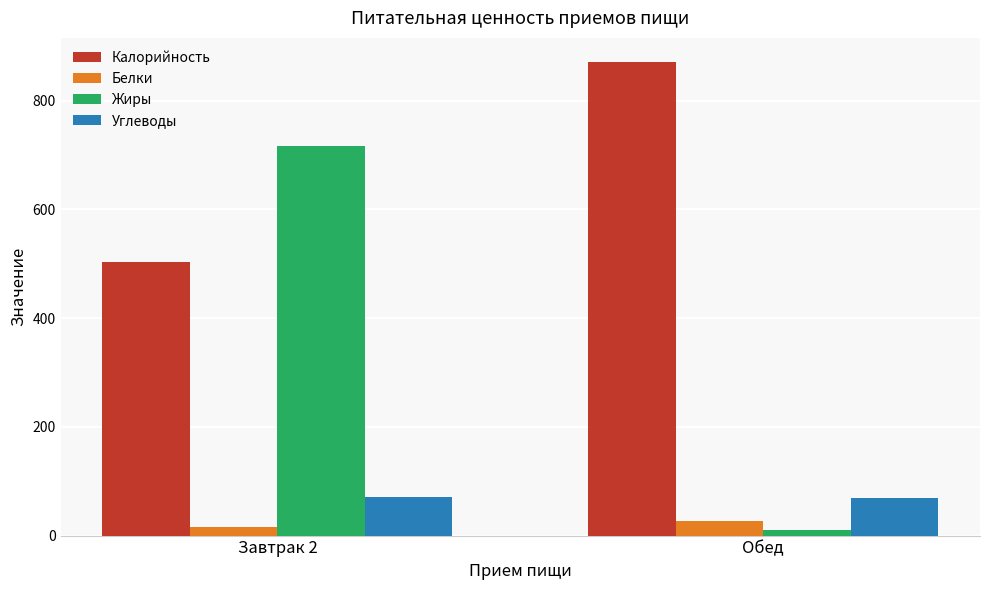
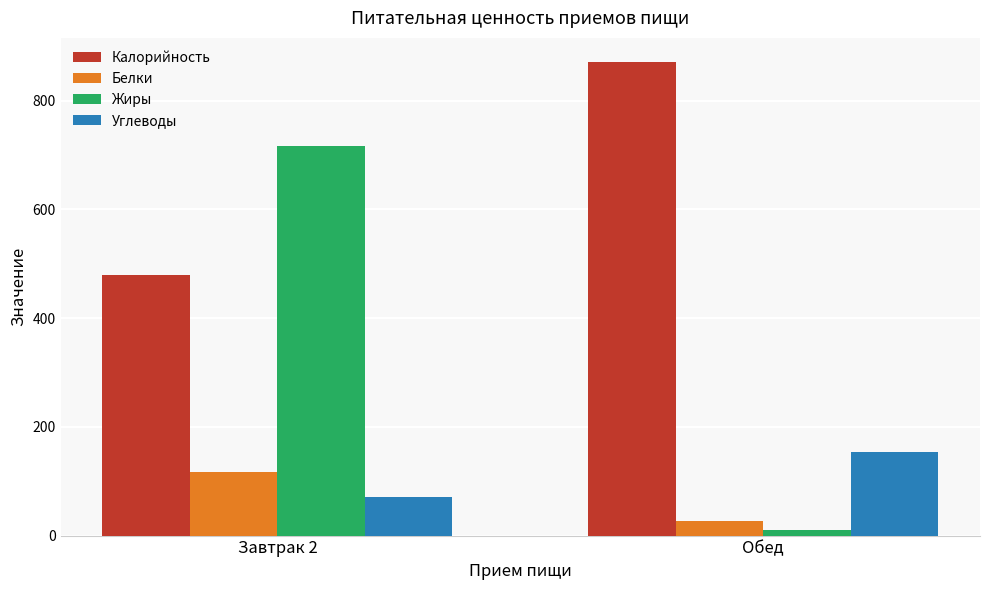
Калорийность, Завтрак 2: 500 -> 480
Белки, Завтрак 2: 20 -> 120
Углеводы, Обед: 70 -> 150
